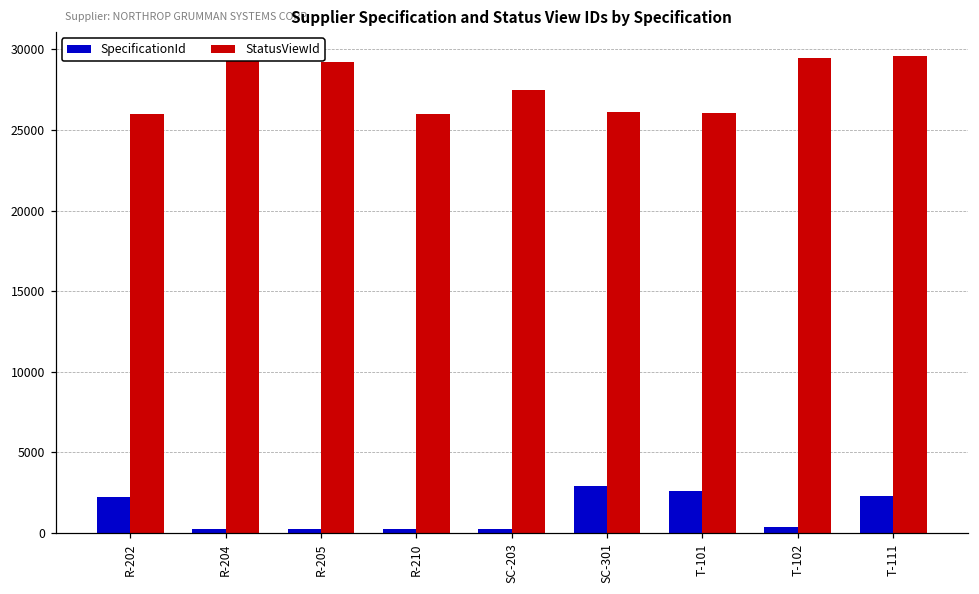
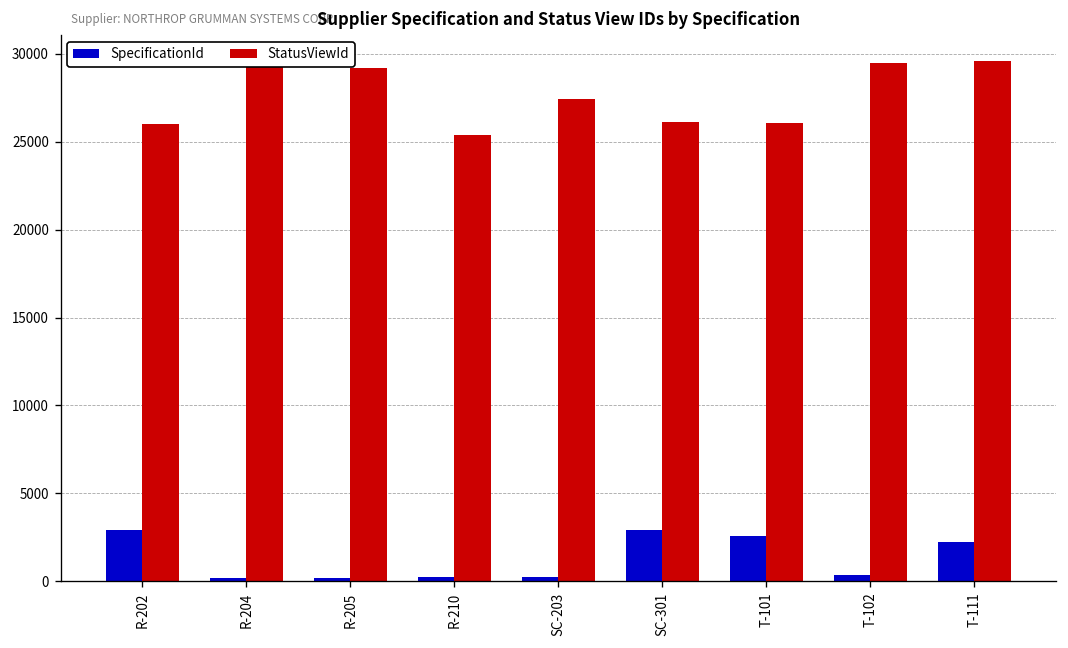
SpecificationId, R-202: 2200 -> 2900
StatusViewId, R-210: 26000 -> 25400
